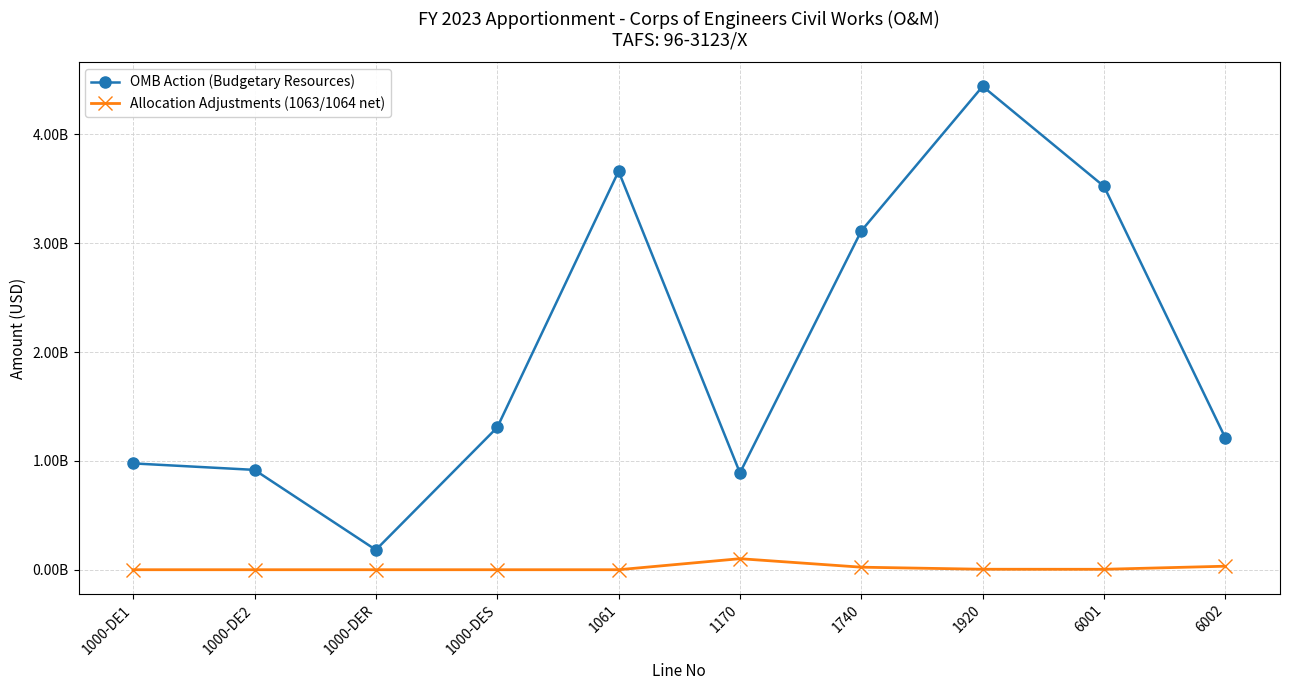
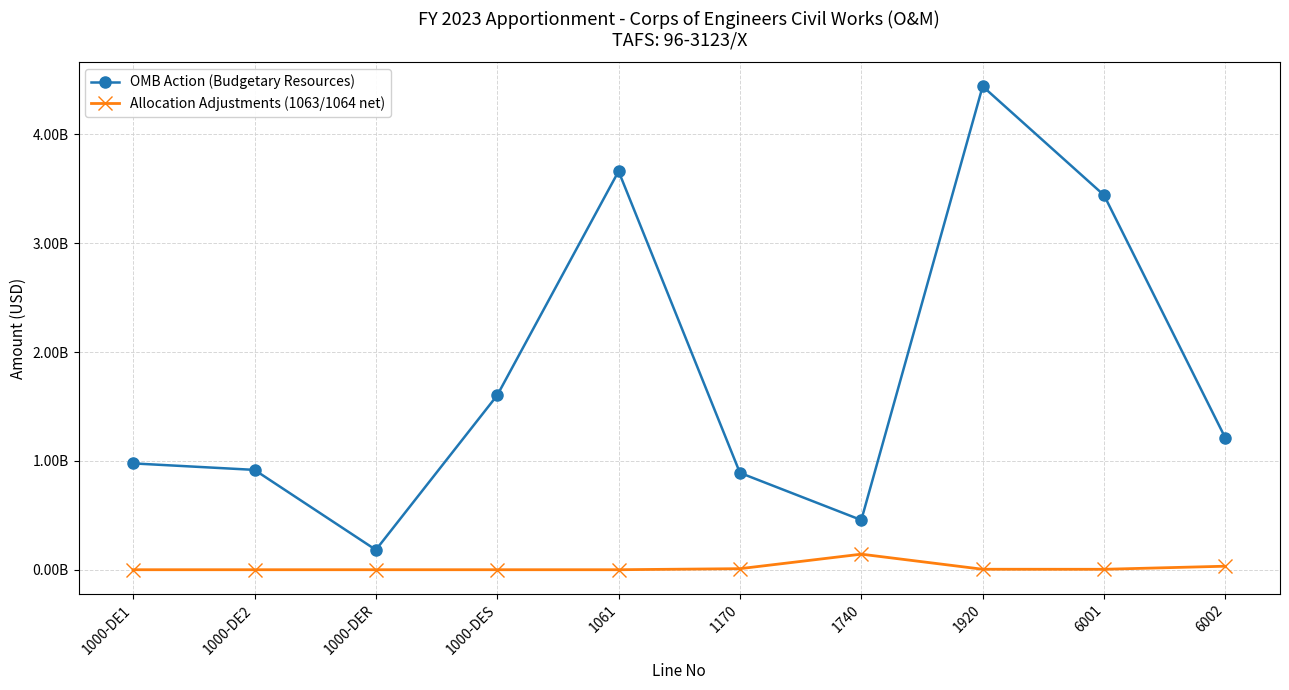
OMB Action (Budgetary Resources), 1000-DES: 1310000000 -> 1600000000
Allocation Adjustments (1063/1064 net), 1170: 100000000 -> 10000000
OMB Action (Budgetary Resources), 1740: 3110000000 -> 460000000
Allocation Adjustments (1063/1064 net), 1740: 20000000 -> 140000000
OMB Action (Budgetary Resources), 6001: 3520000000 -> 3440000000
